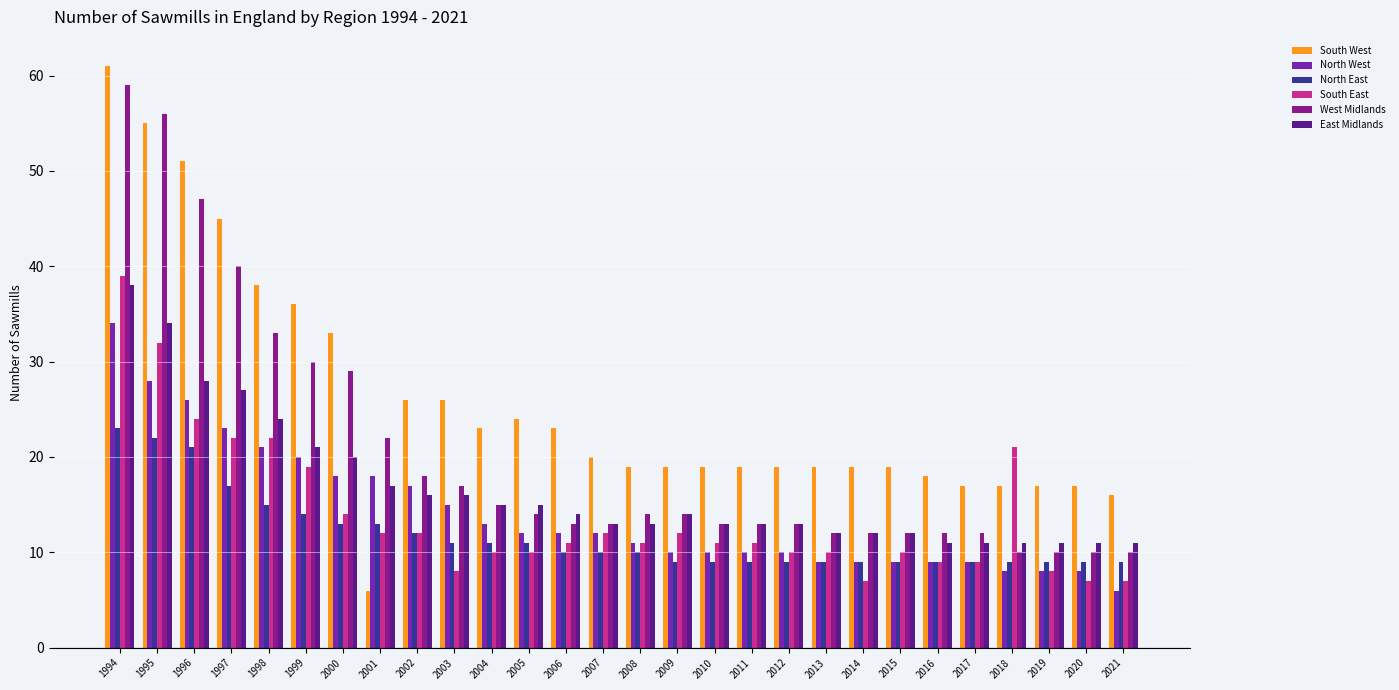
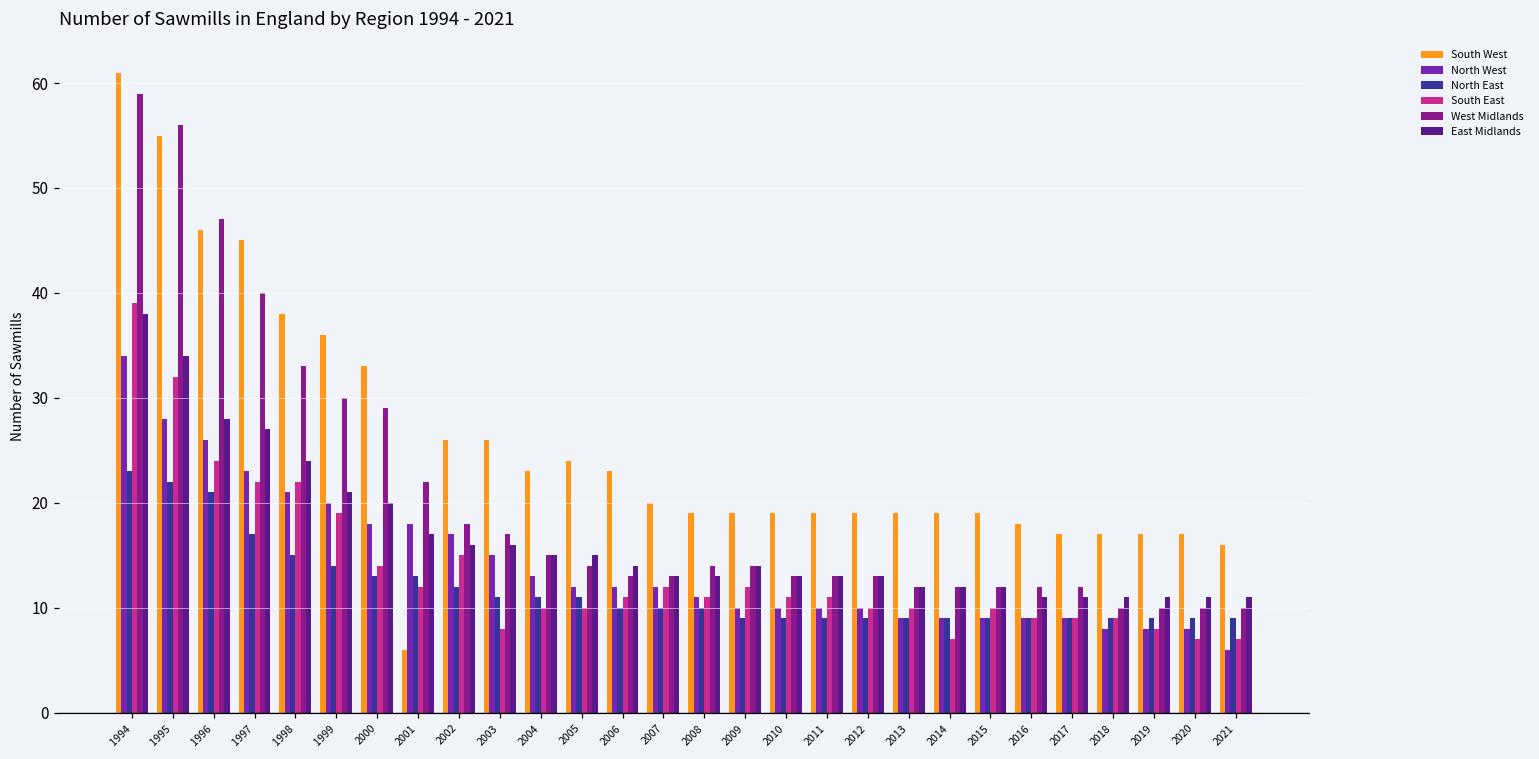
South West, 1996: 51 -> 46
South East, 2002: 12 -> 15
South East, 2018: 21 -> 9
